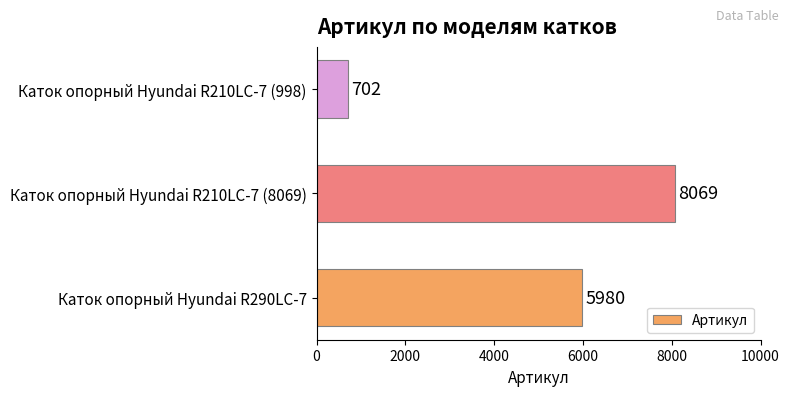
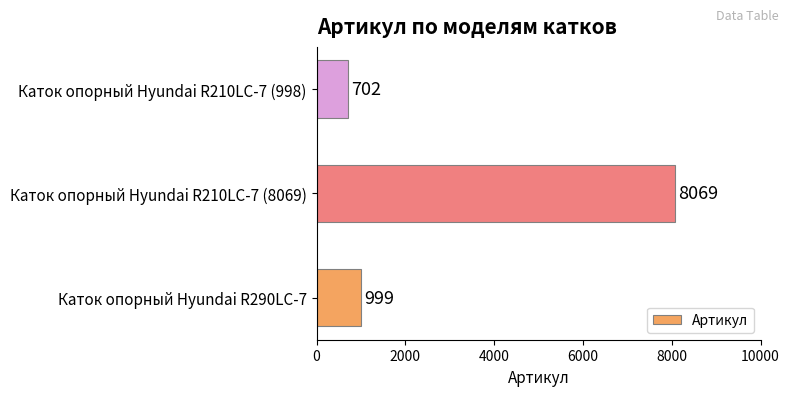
Каток опорный Hyundai R290LC-7: 5980 -> 999
